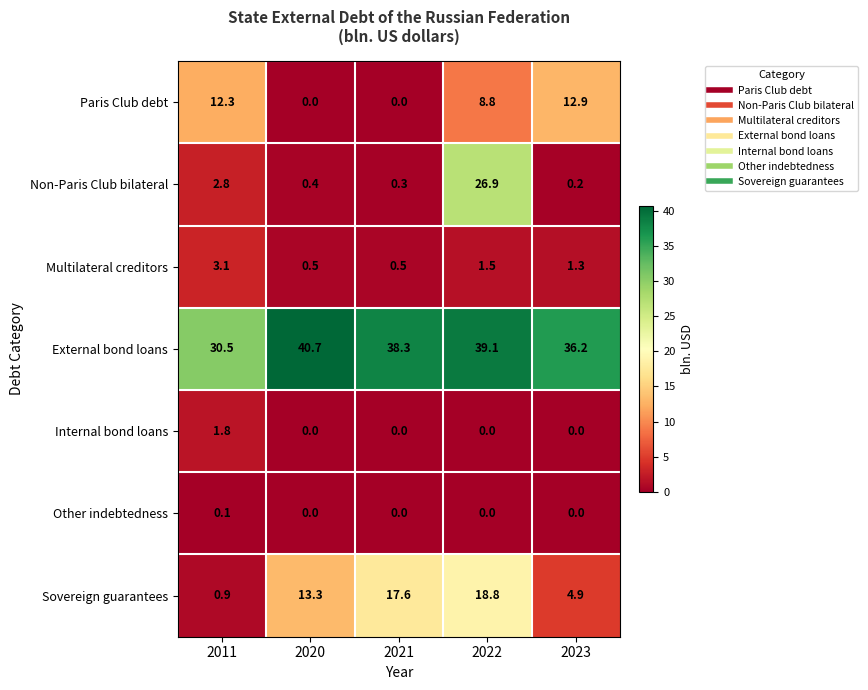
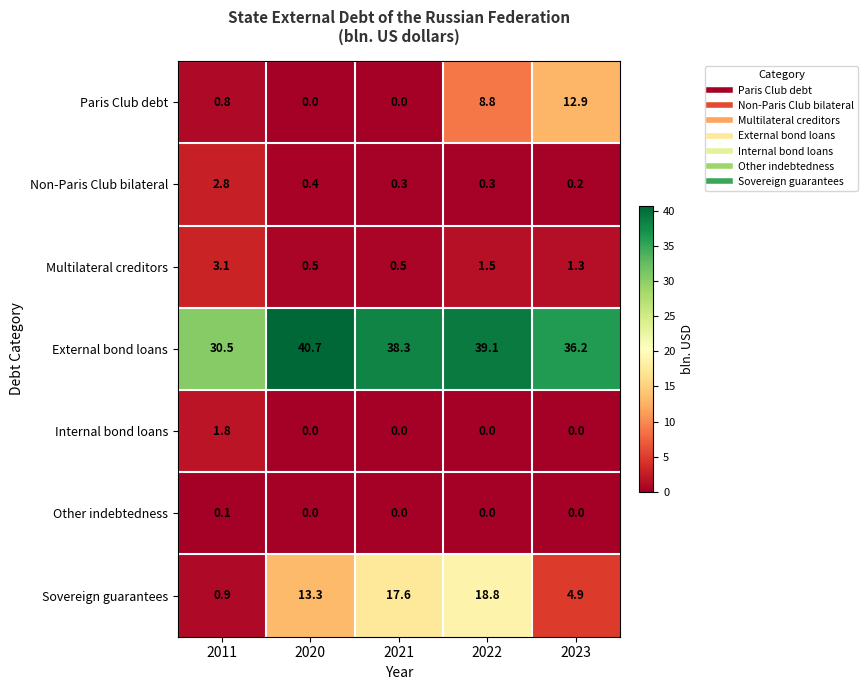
Paris Club debt, 2011: 12.3 -> 0.8
Non-Paris Club bilateral, 2022: 26.9 -> 0.3
